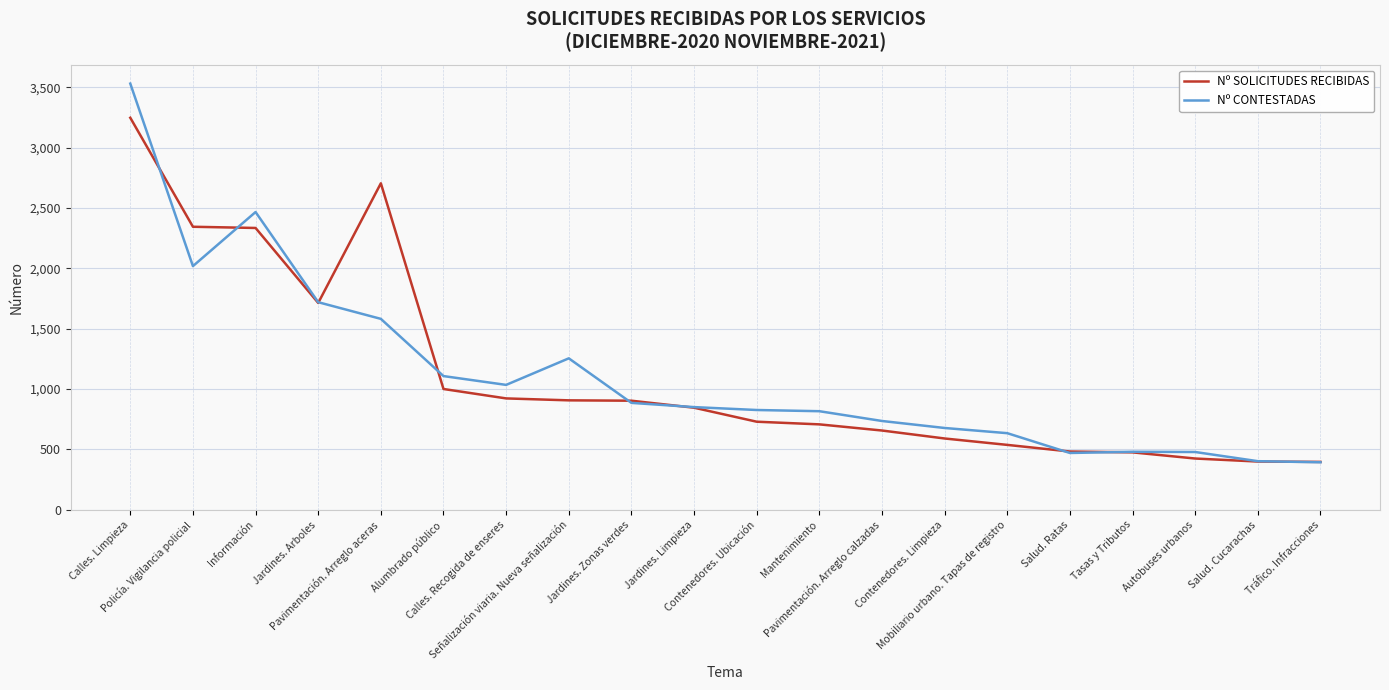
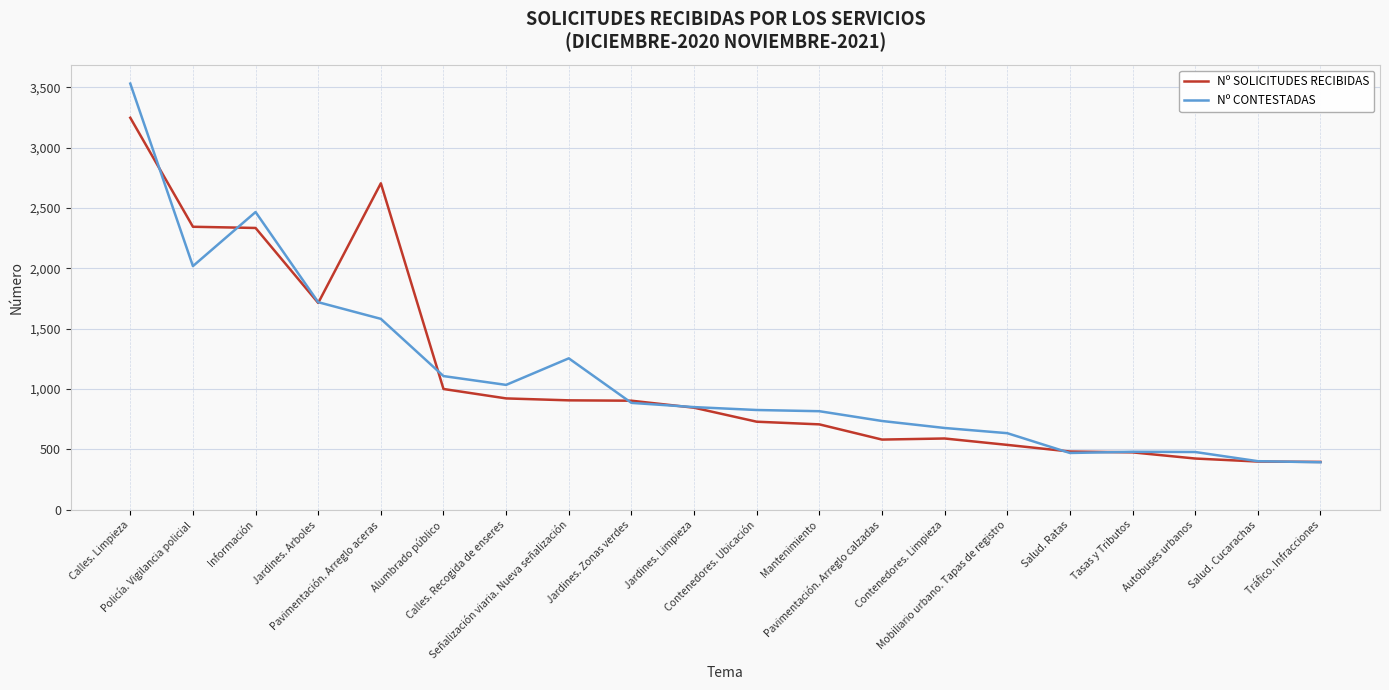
Nº SOLICITUDES RECIBIDAS, Pavimentación. Arreglo calzadas: 660 -> 580
